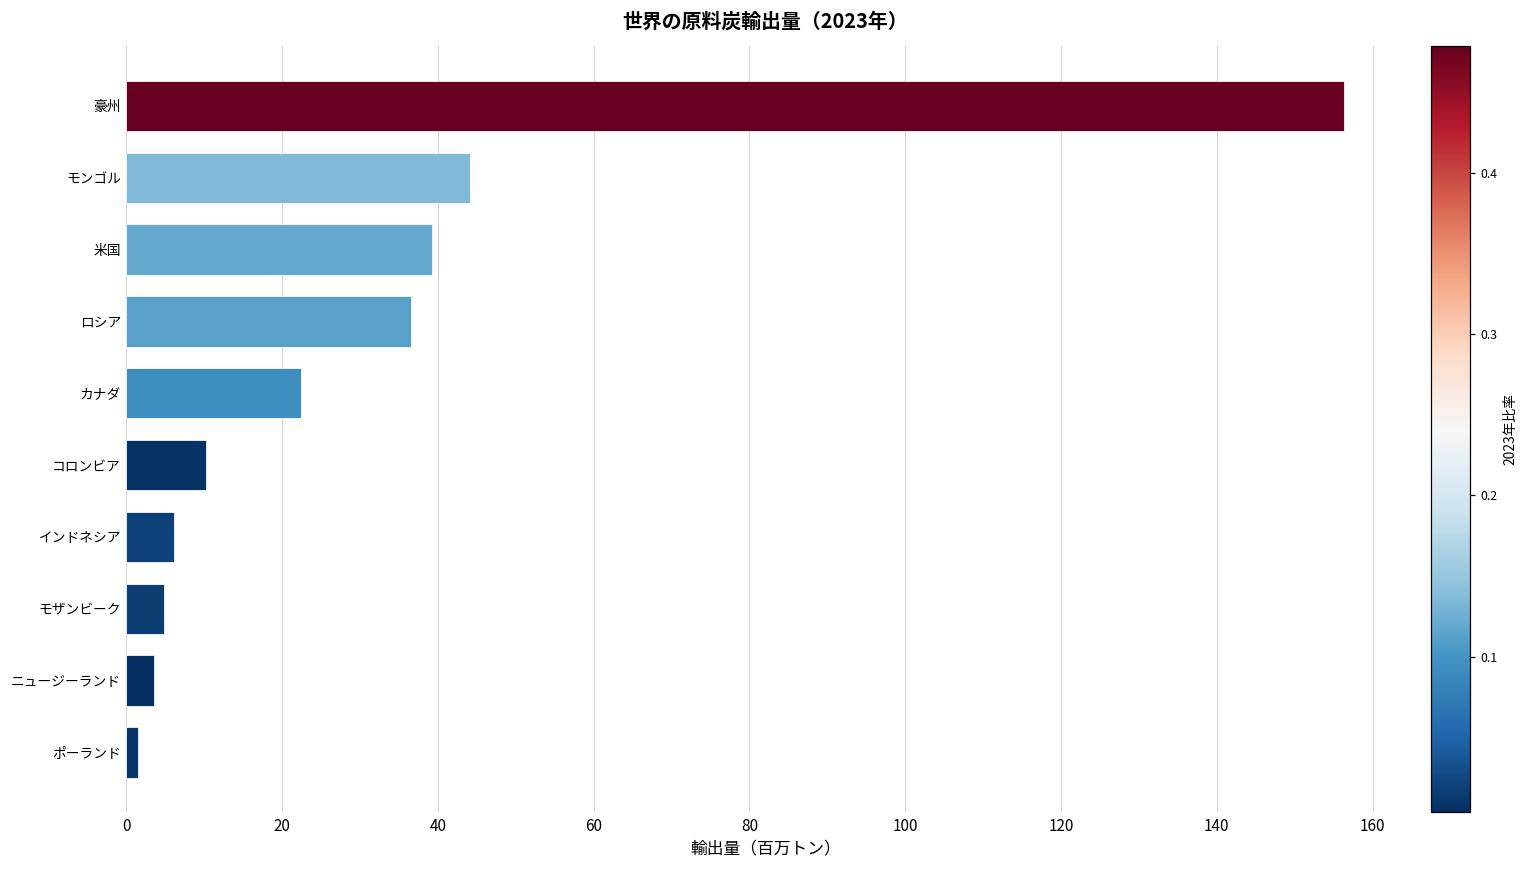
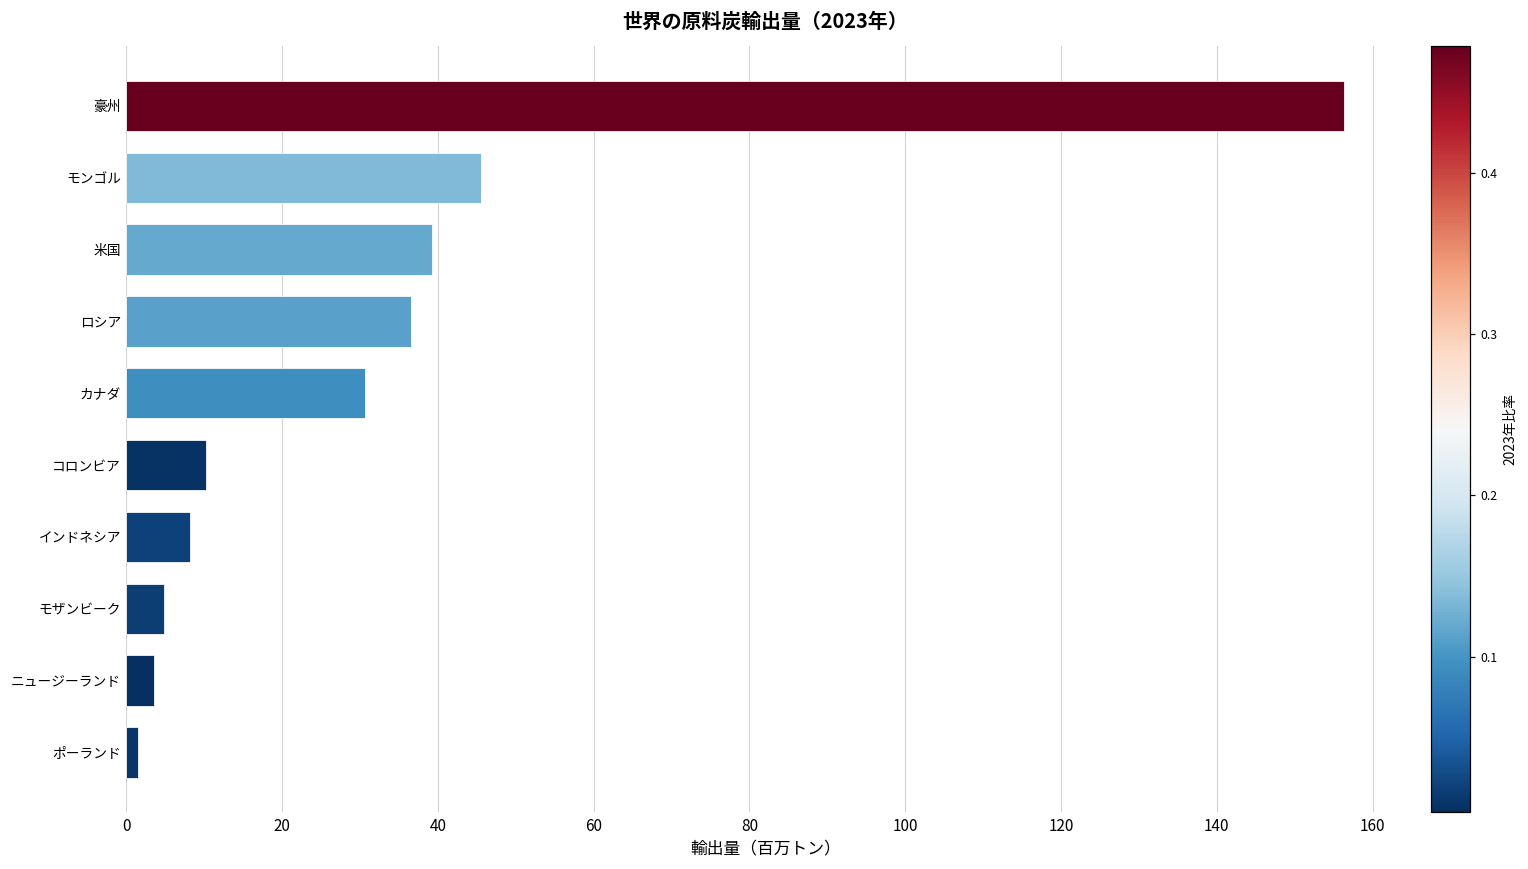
モンゴル: 44 -> 45
カナダ: 22 -> 31
インドネシア: 6 -> 8
